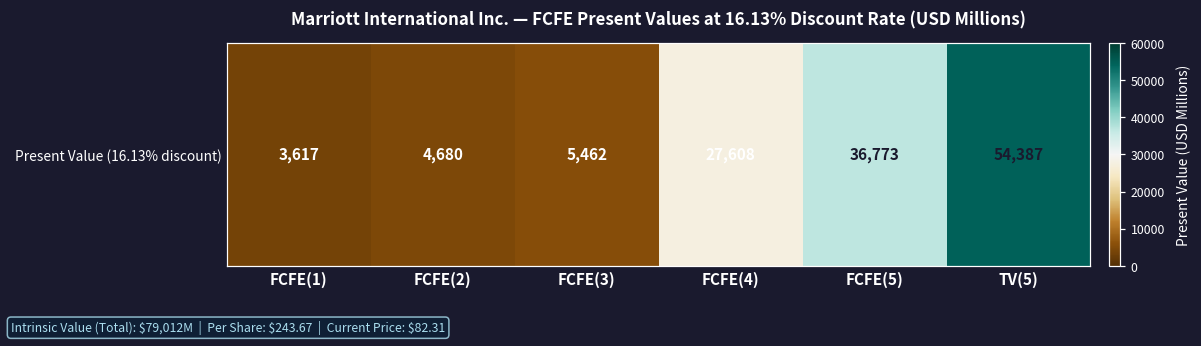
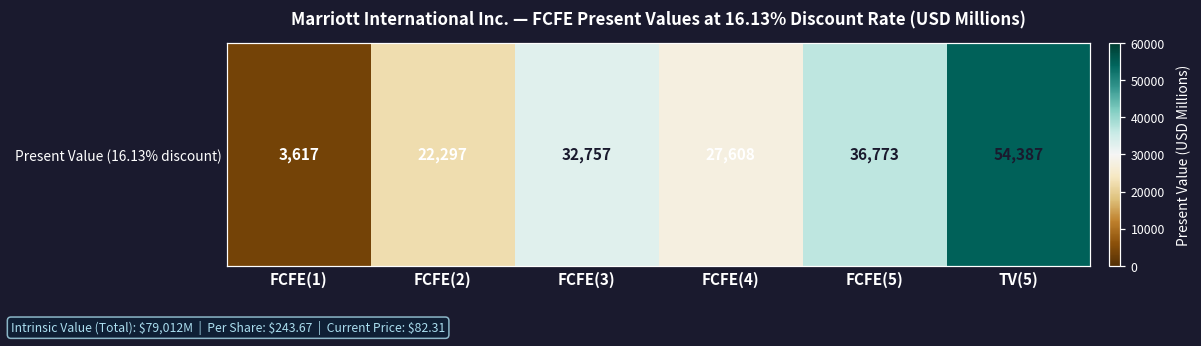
Present Value (16.13% discount), FCFE(2): 4,680 -> 22,297
Present Value (16.13% discount), FCFE(3): 5,462 -> 32,757
